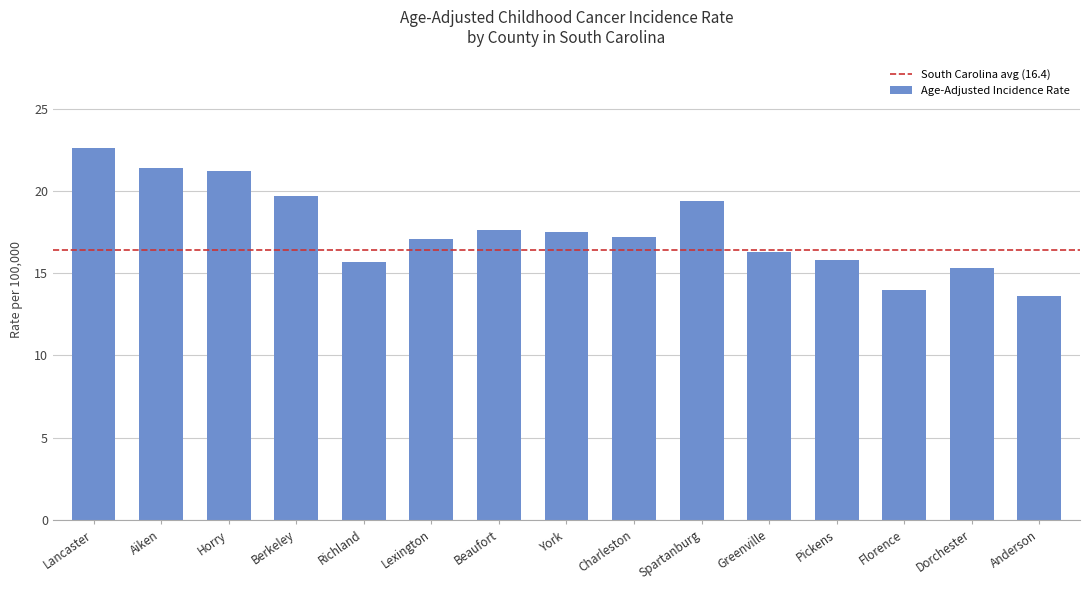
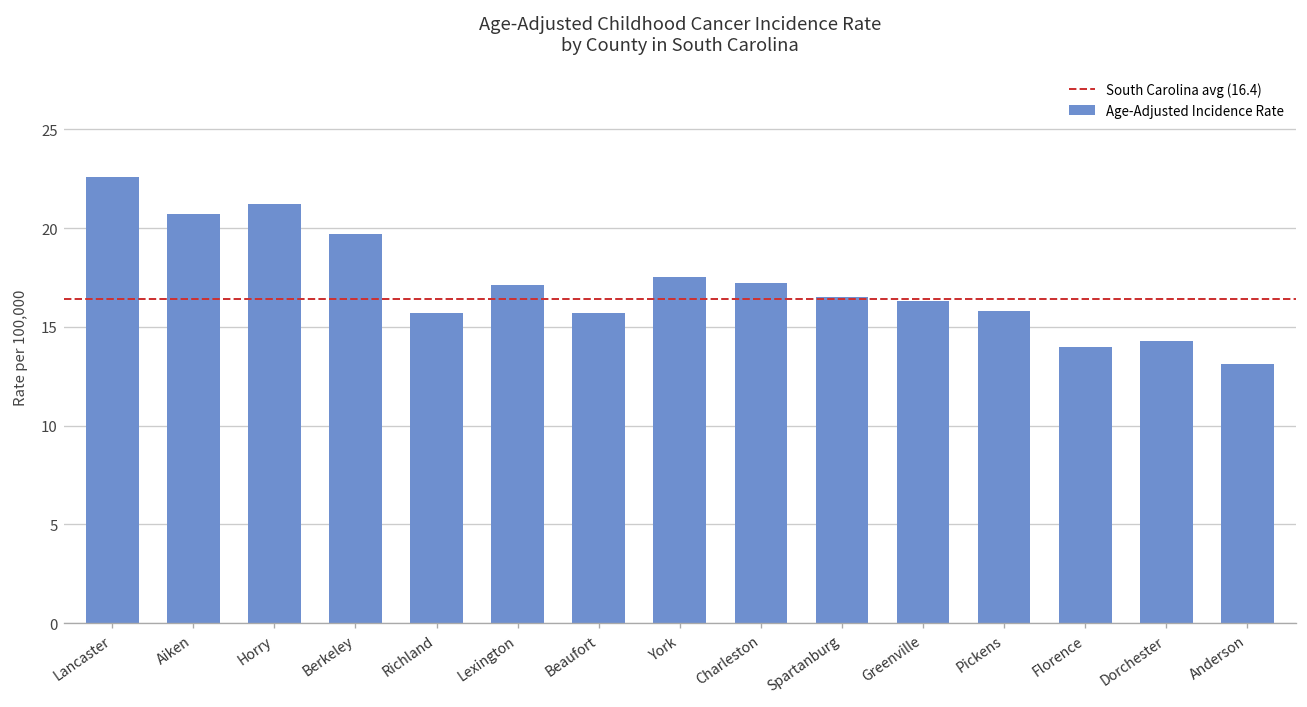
Aiken: 21.4 -> 20.7
Beaufort: 17.6 -> 15.7
Spartanburg: 19.4 -> 16.5
Dorchester: 15.3 -> 14.3
Anderson: 13.6 -> 13.1
